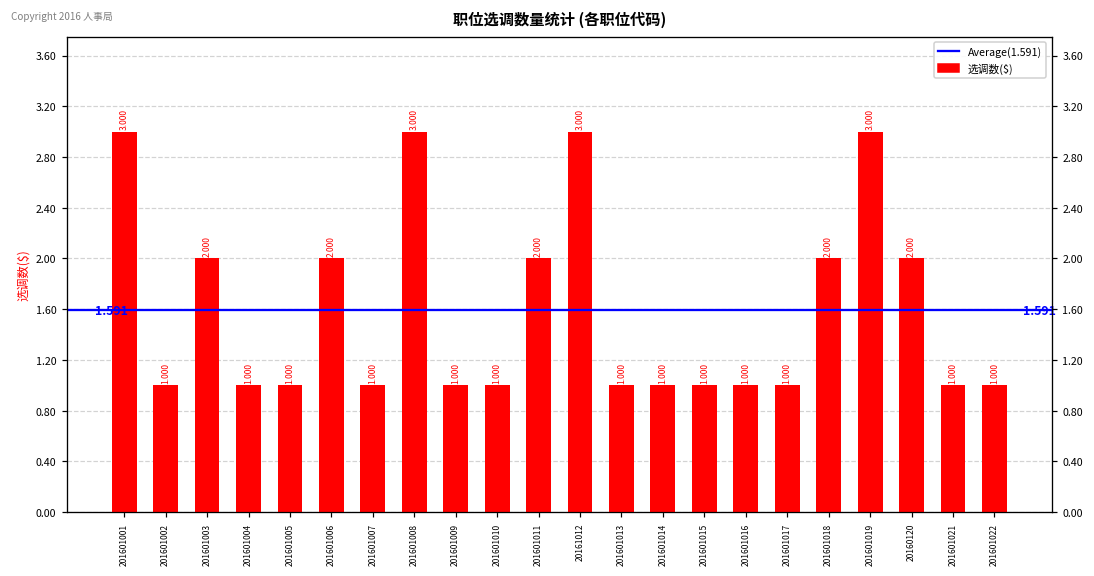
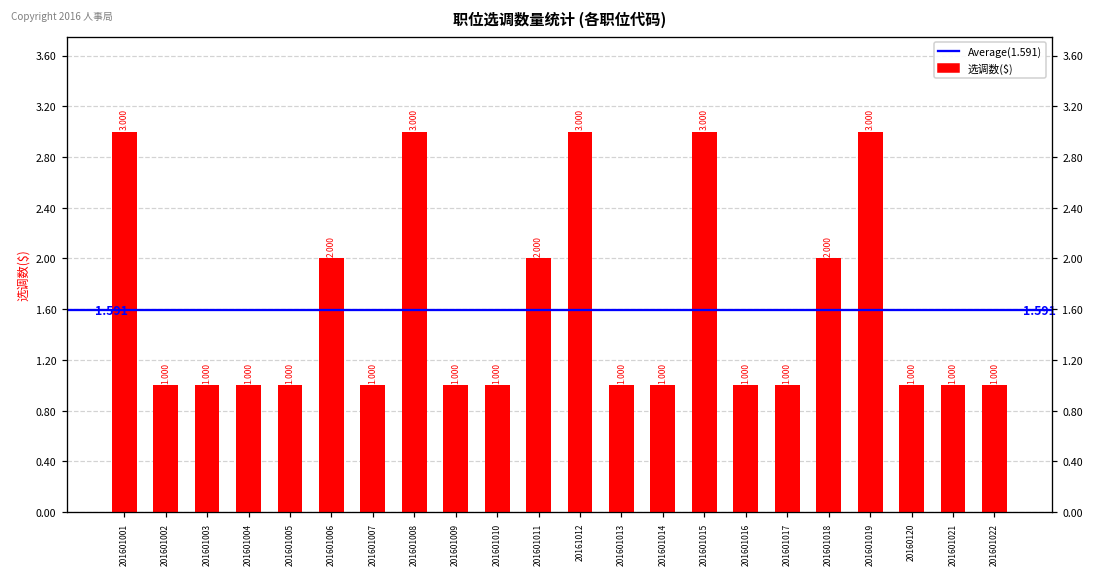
201601003: 2.000 -> 1.000
201601015: 1.000 -> 3.000
20160120: 2.000 -> 1.000
